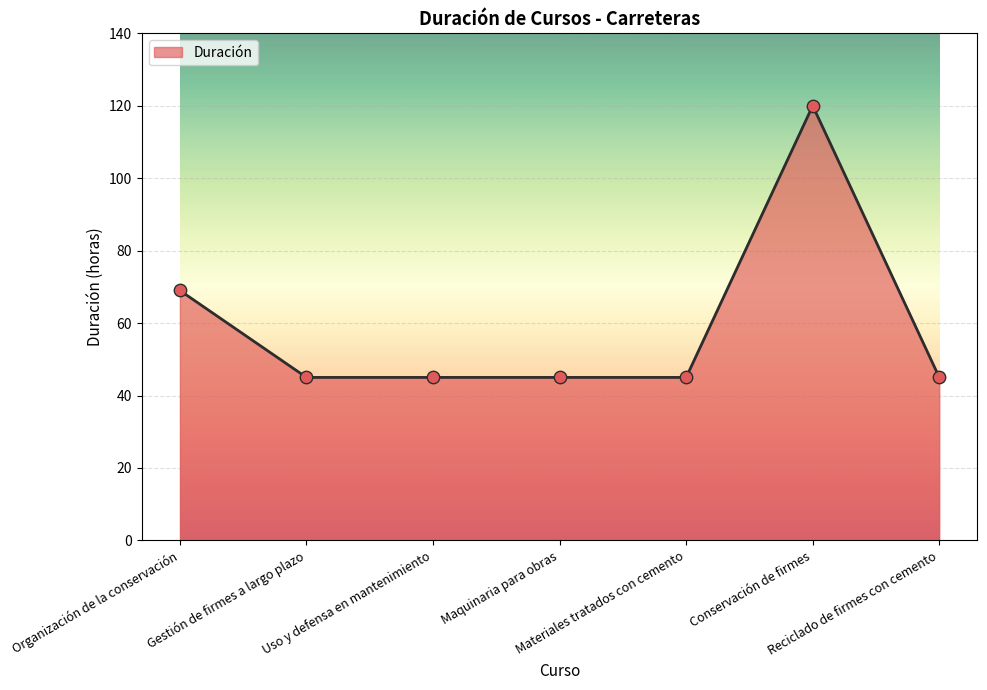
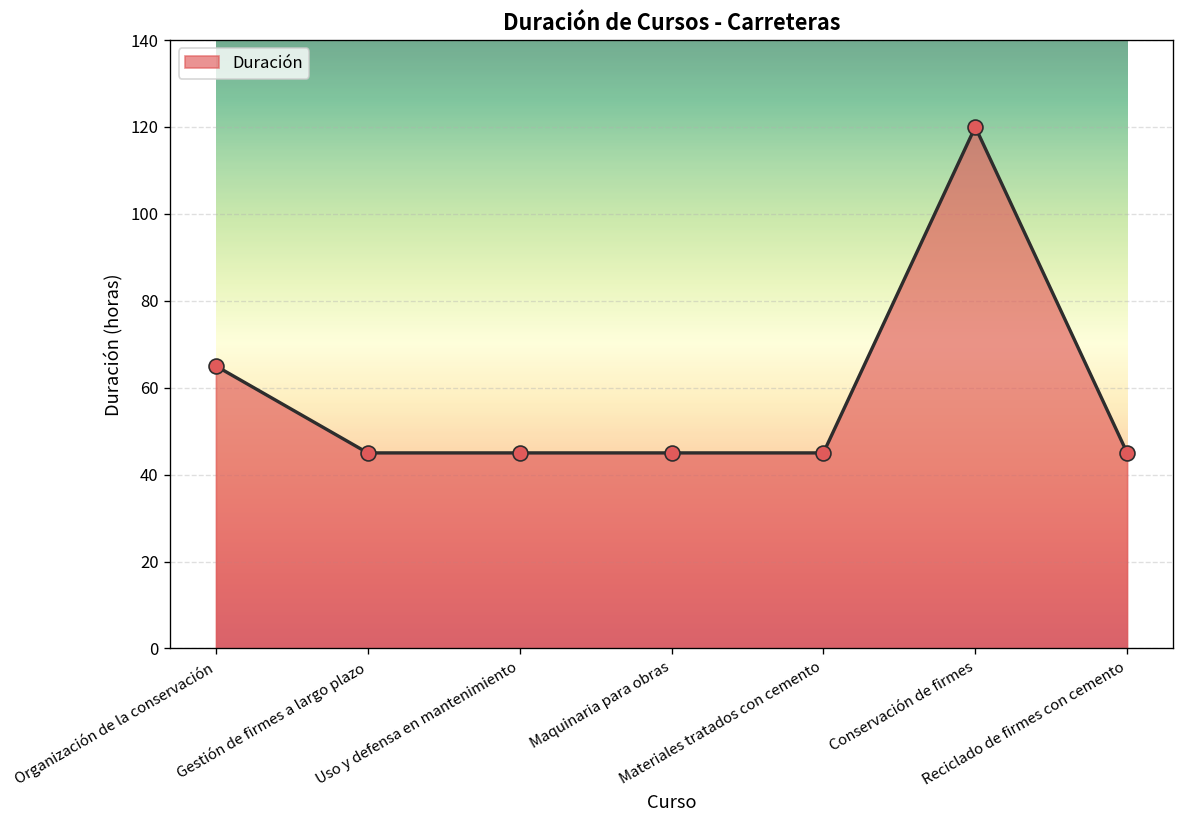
Organización de la conservación: 69 -> 65
